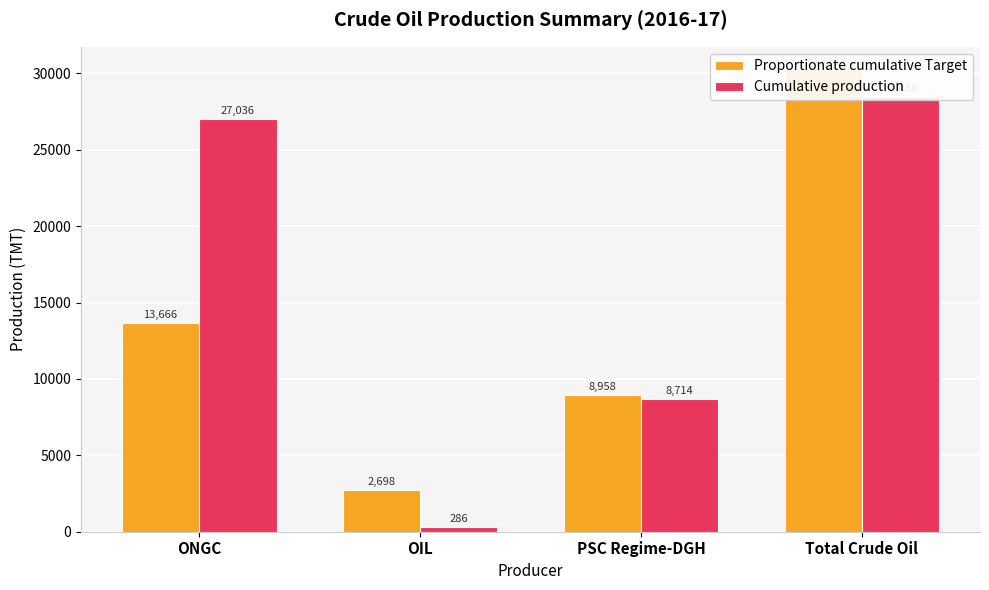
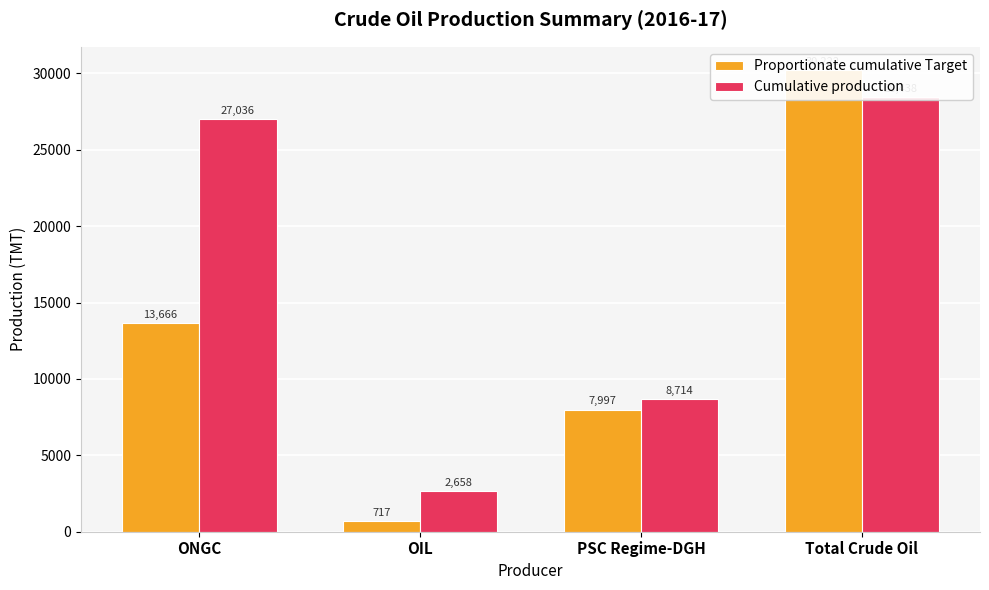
Proportionate cumulative Target, OIL: 2,698 -> 717
Cumulative production, OIL: 286 -> 2,658
Proportionate cumulative Target, PSC Regime-DGH: 8,958 -> 7,997
